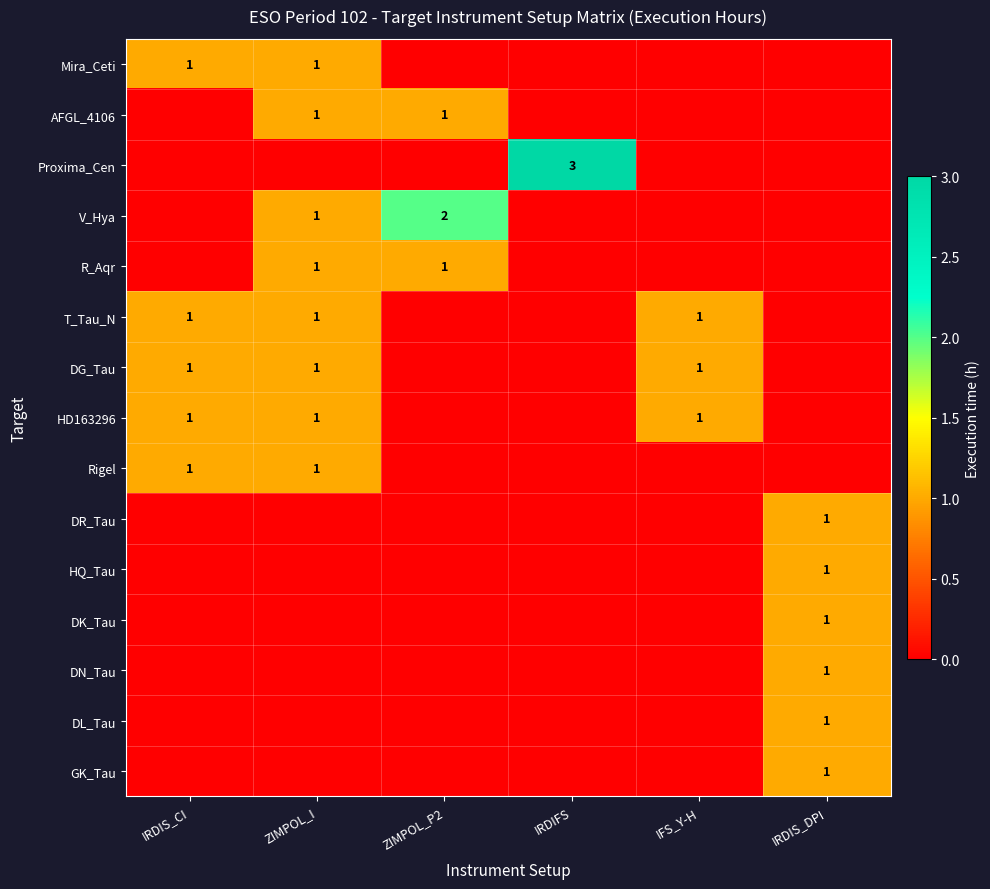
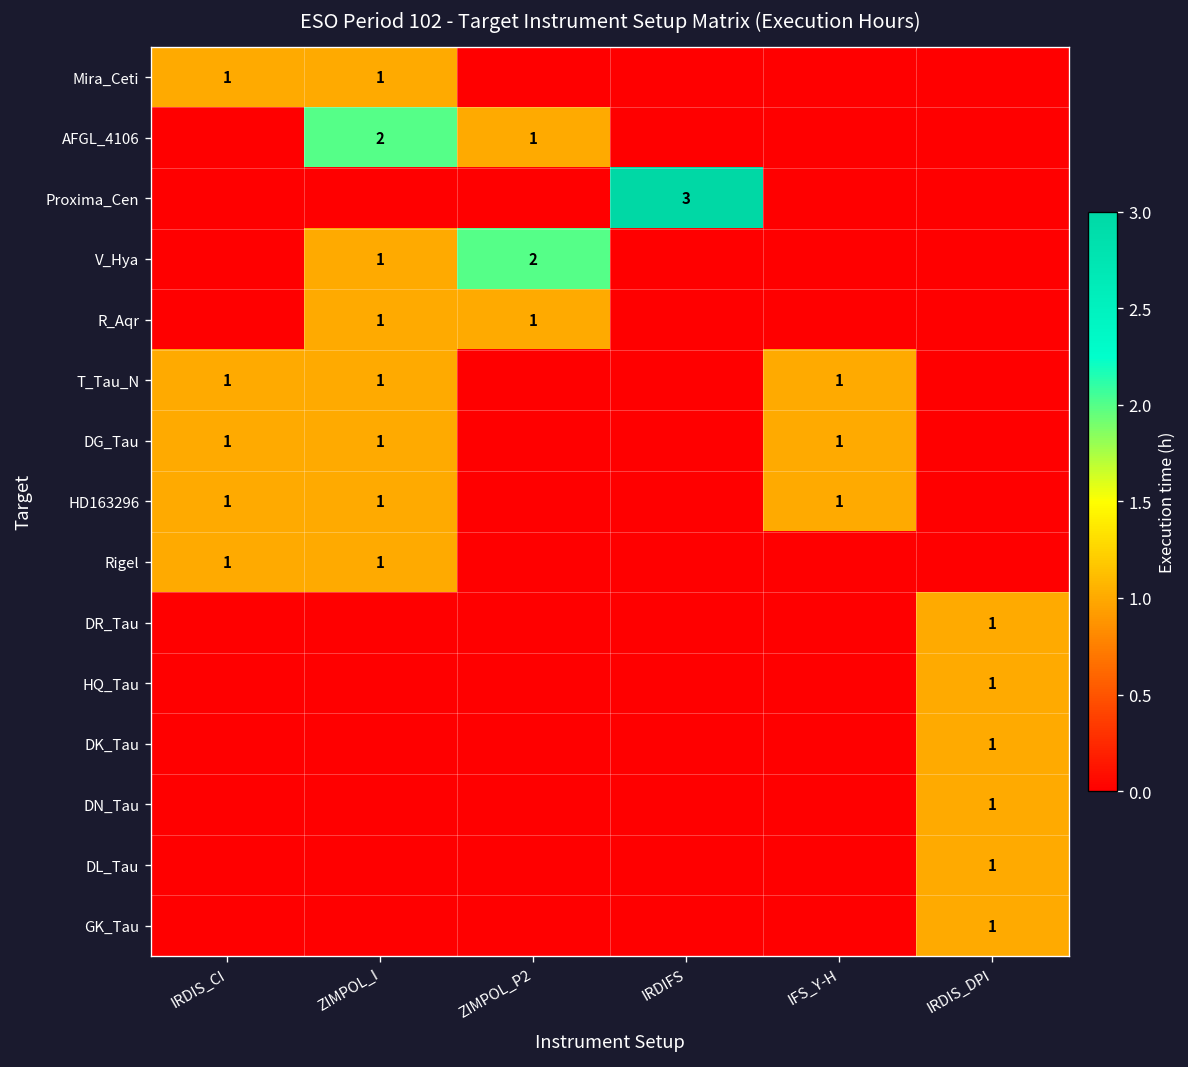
AFGL_4106, ZIMPOL_I: 1 -> 2
